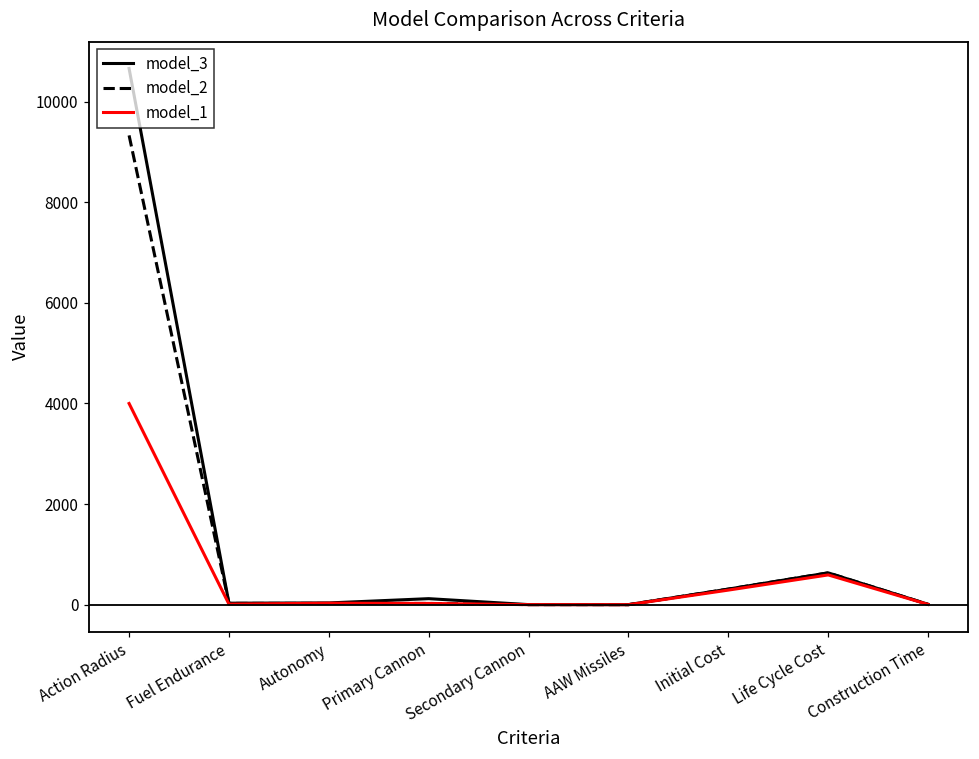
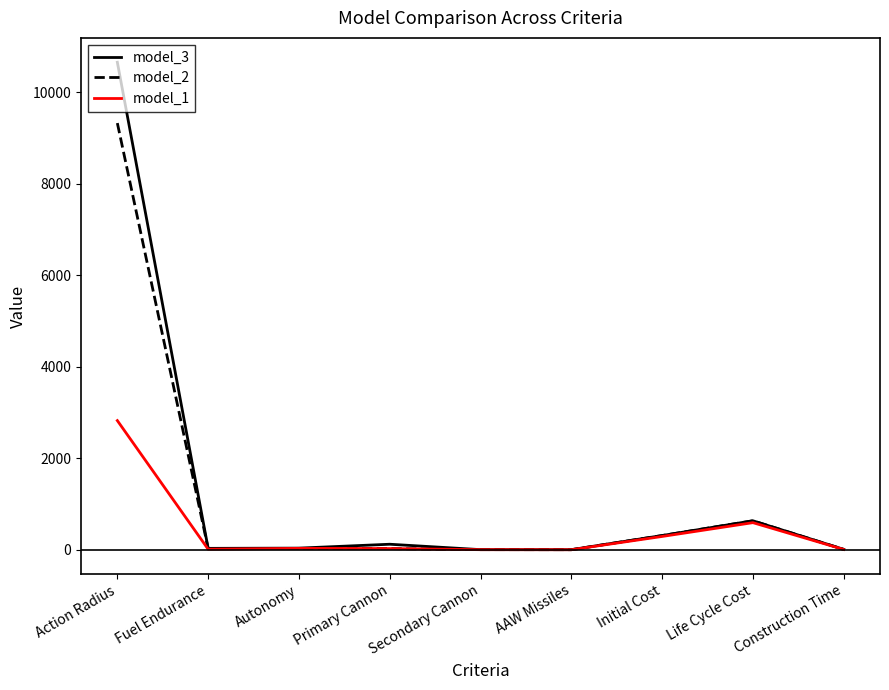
model_1, Action Radius: 4000 -> 2800
